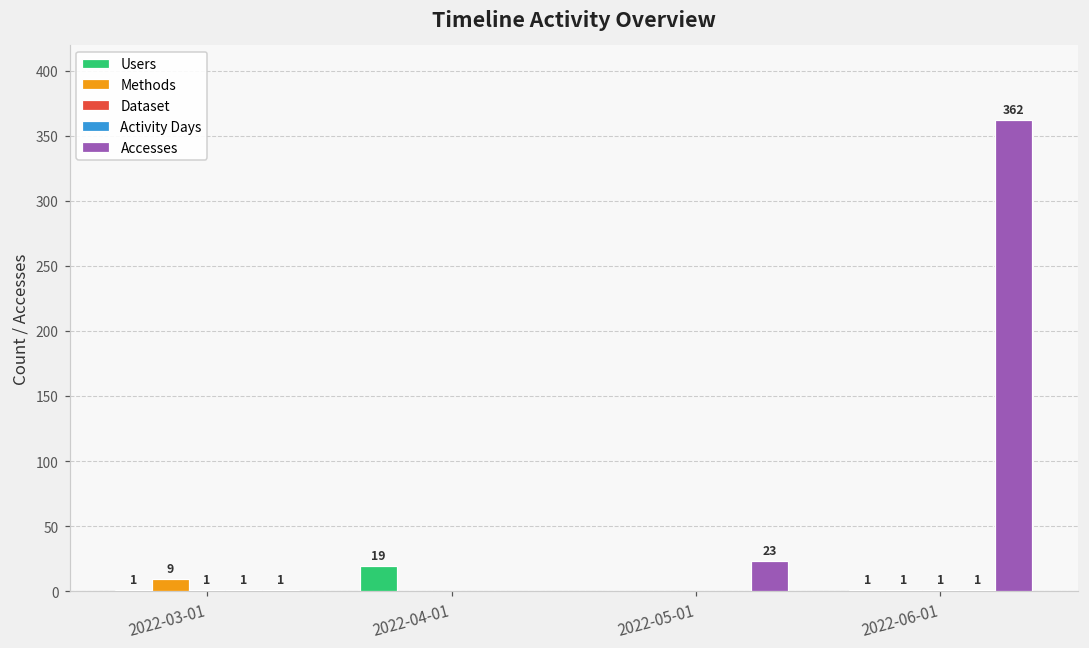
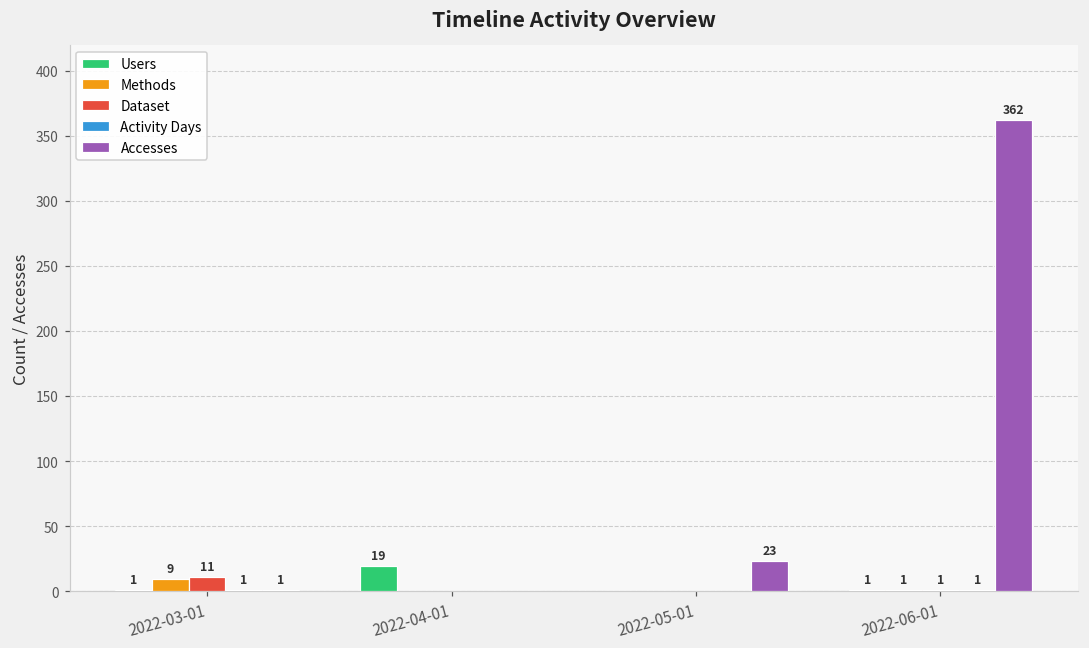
Dataset, 2022-03-01: 1 -> 11
